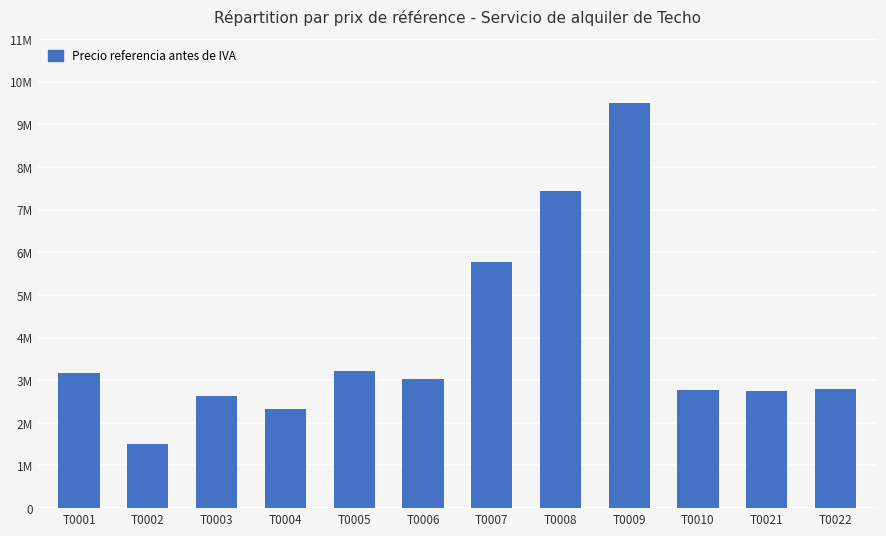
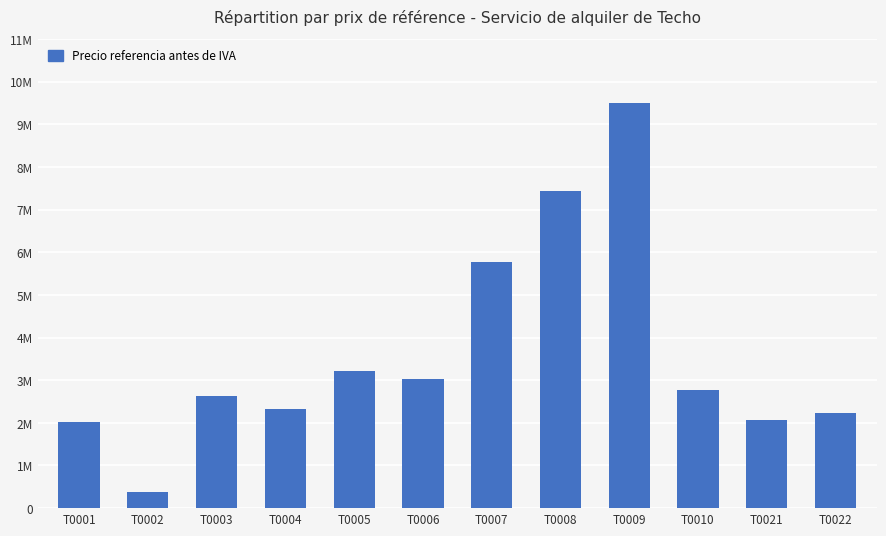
T0001: 3200000 -> 2000000
T0002: 1500000 -> 400000
T0021: 2700000 -> 2100000
T0022: 2800000 -> 2200000
